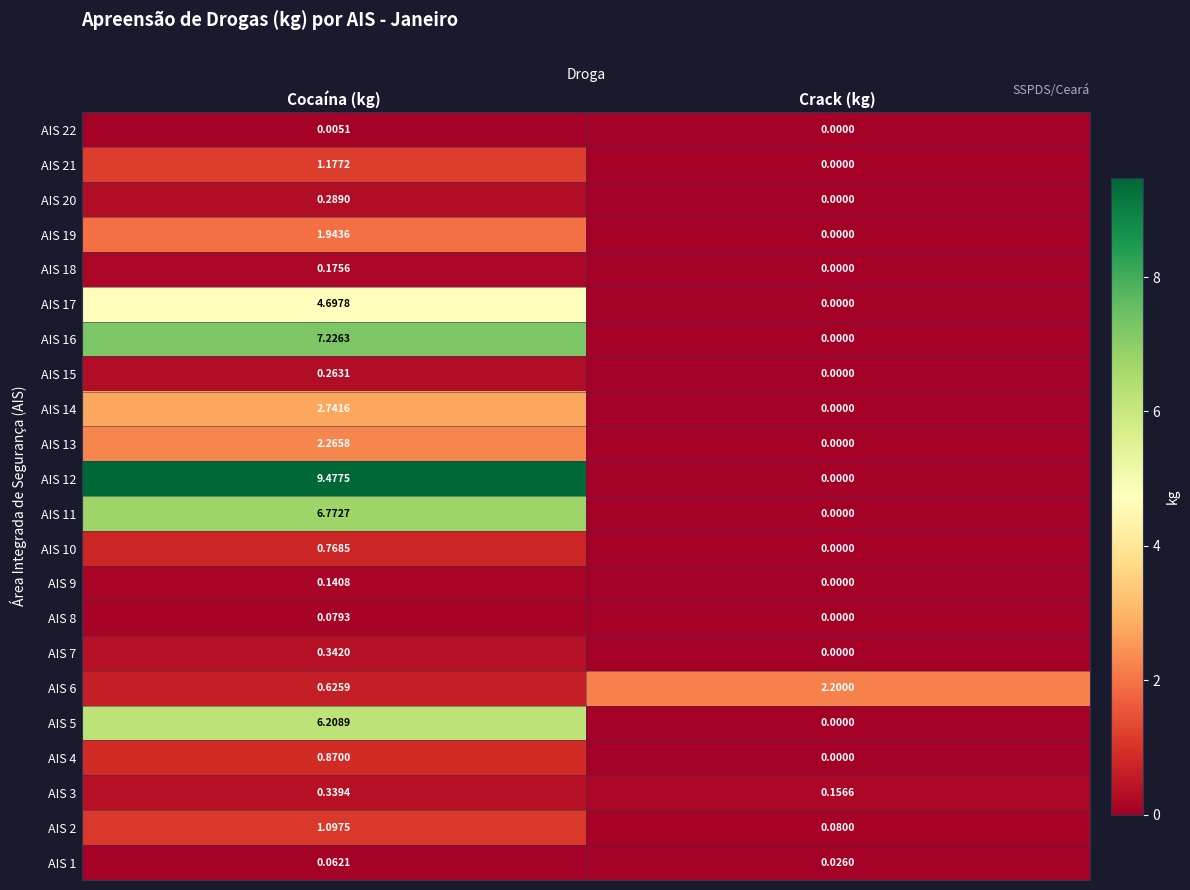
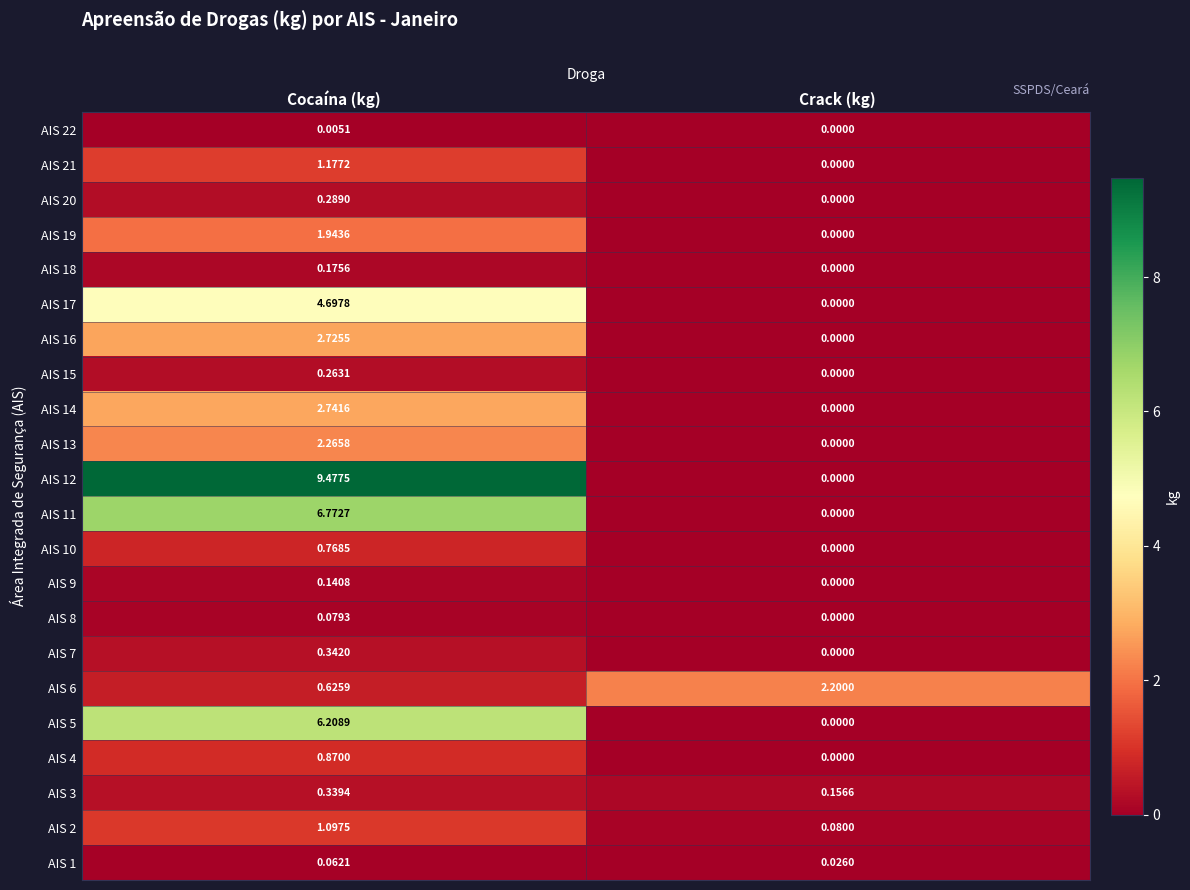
AIS 16, Cocaína (kg): 7.2263 -> 2.7255
